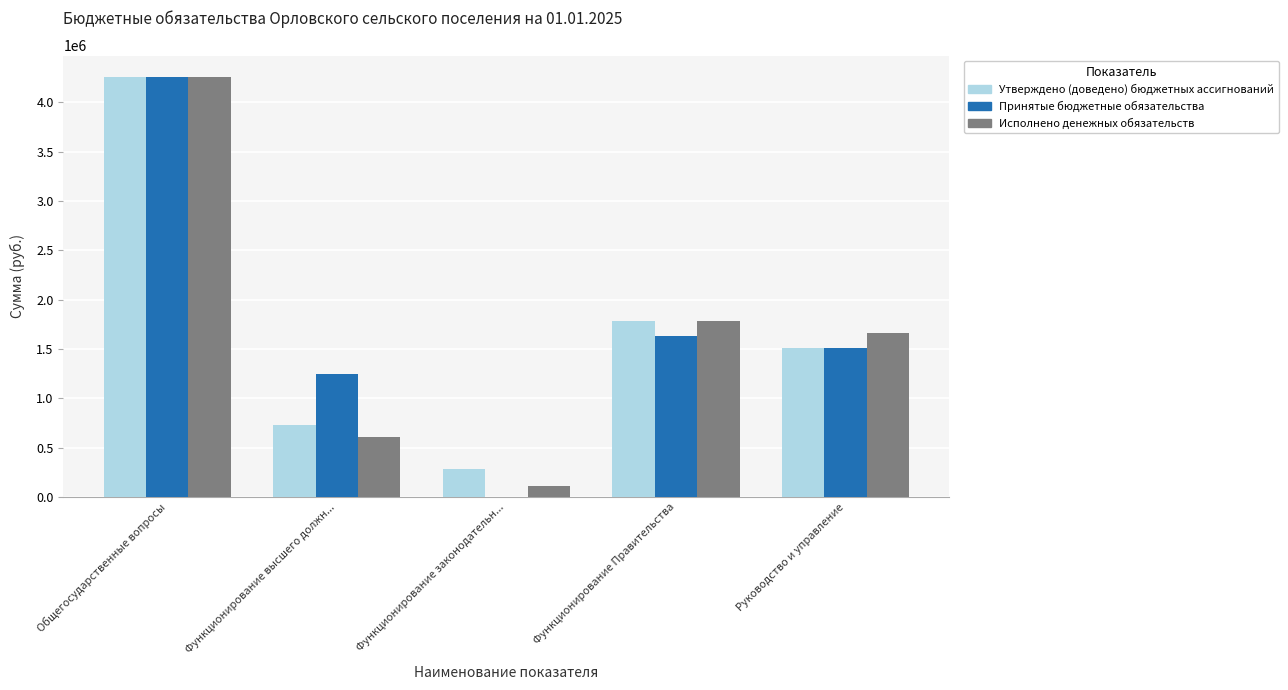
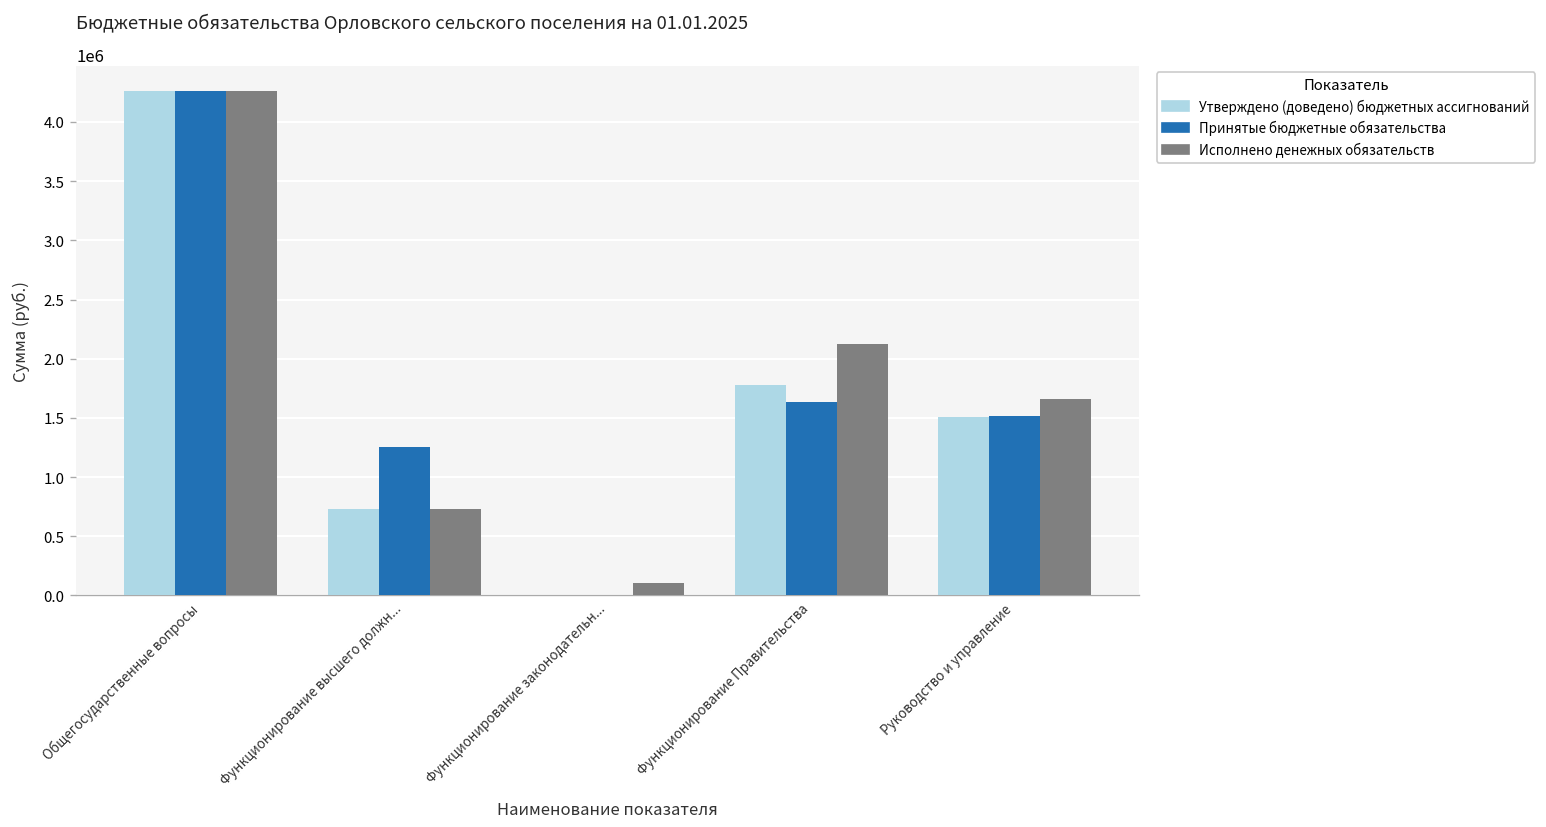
Исполнено денежных обязательств, Функционирование высшего должн...: 600000 -> 700000
Утверждено (доведено) бюджетных ассигнований, Функционирование законодательн...: 300000 -> 0
Исполнено денежных обязательств, Функционирование Правительства: 1800000 -> 2100000
